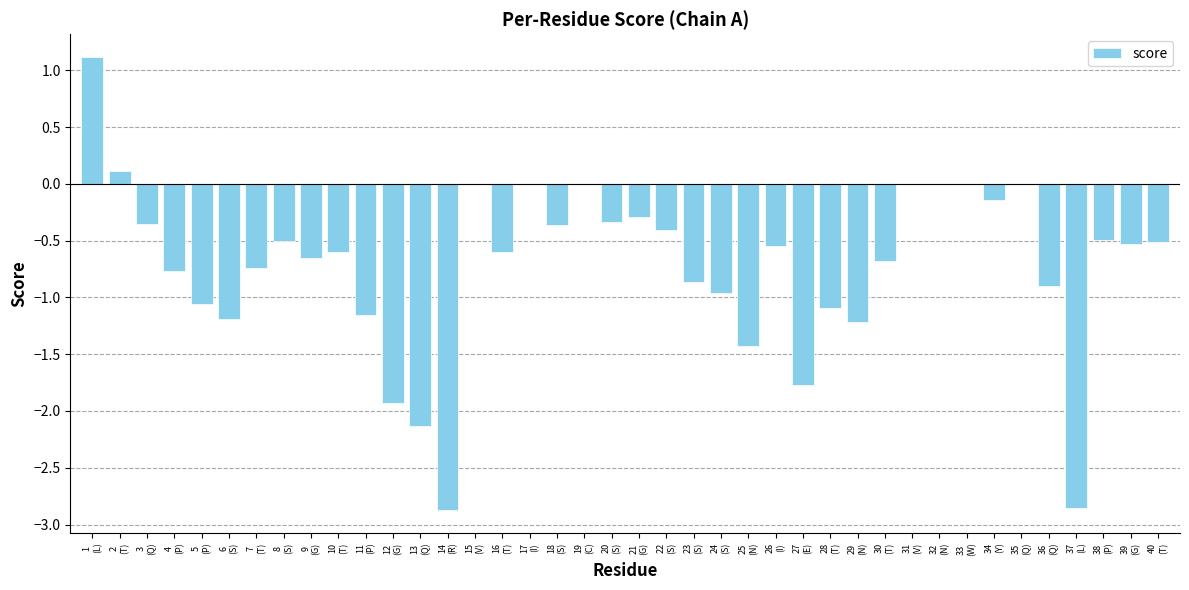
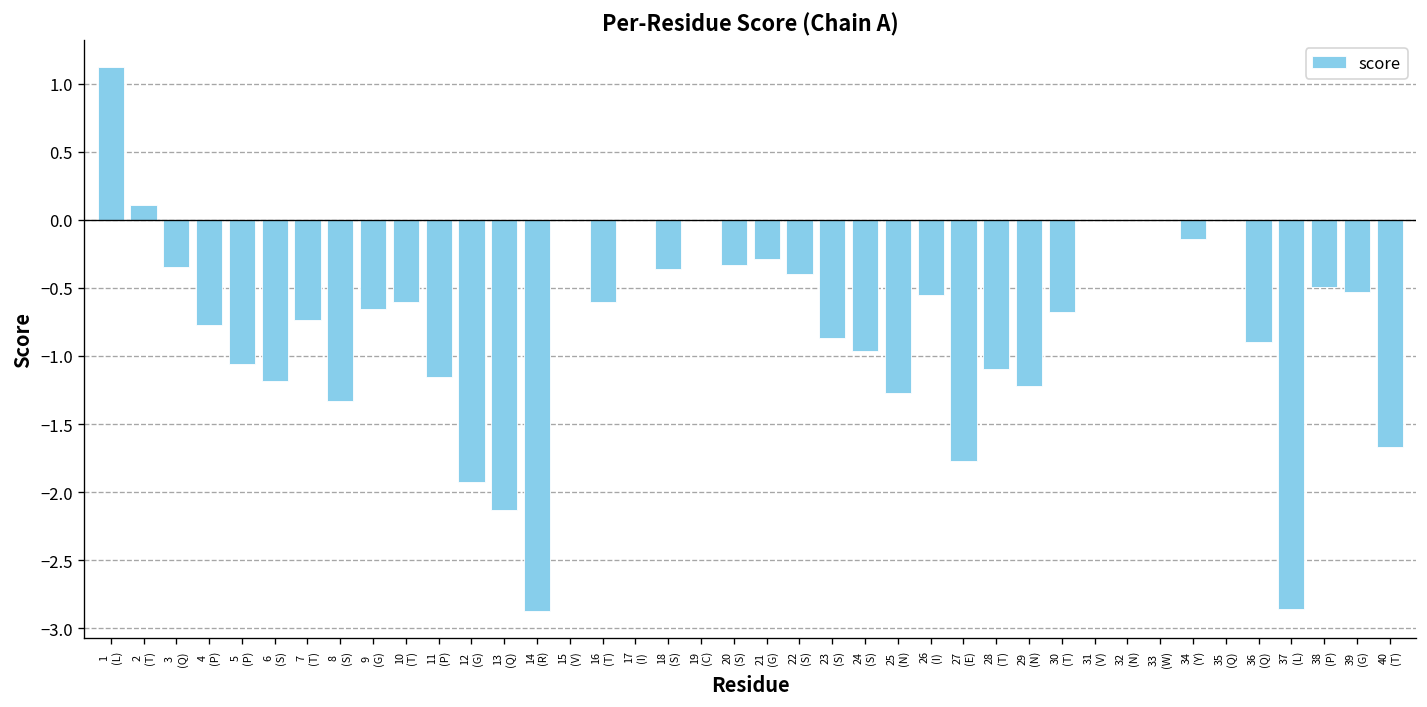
8 (S): -0.50 -> -1.33
25 (N): -1.42 -> -1.27
40 (T): -0.51 -> -1.67
